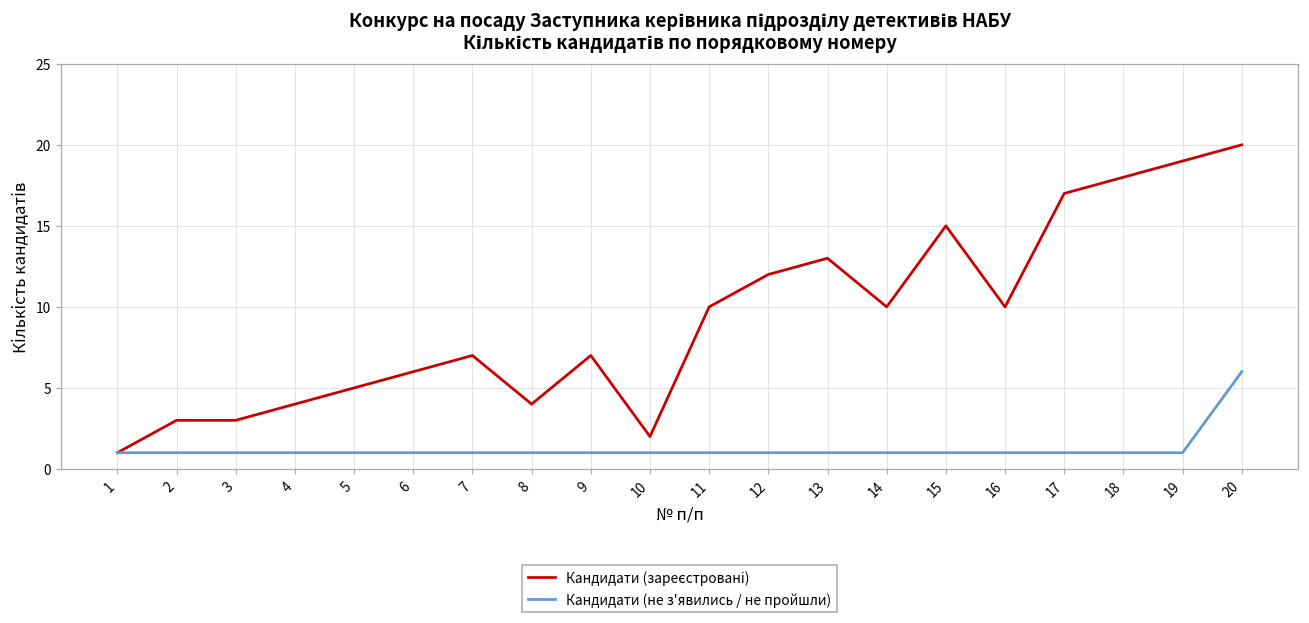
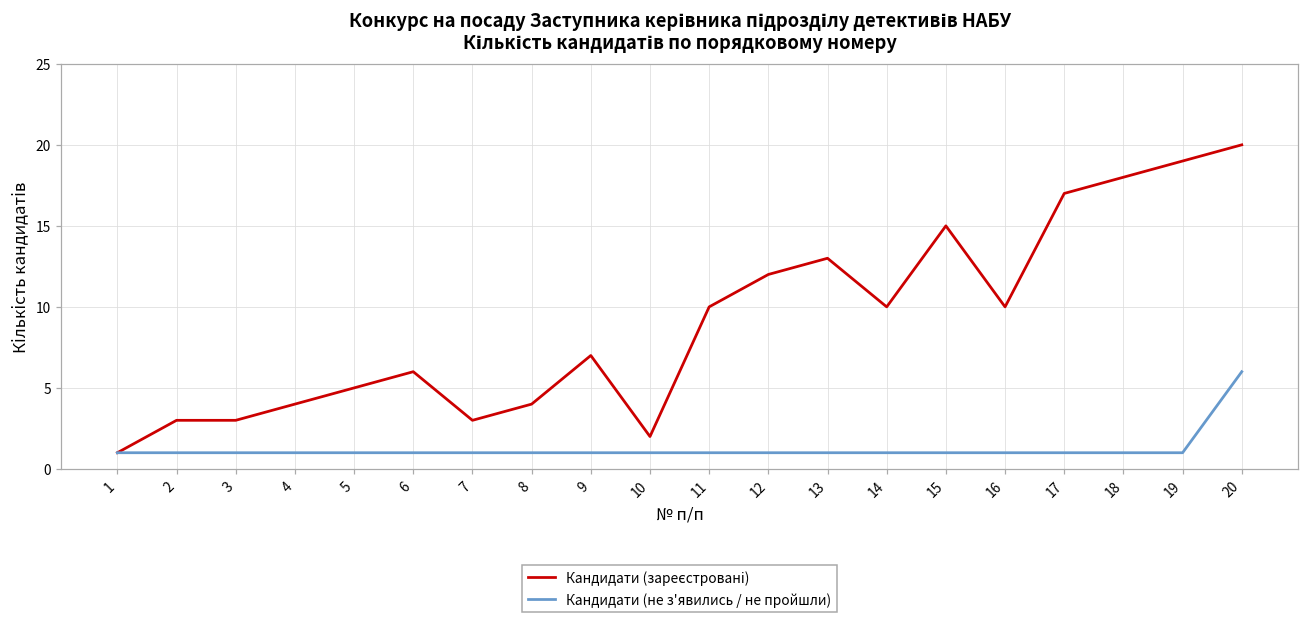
Кандидати (зареєстровані), 7: 7 -> 3
